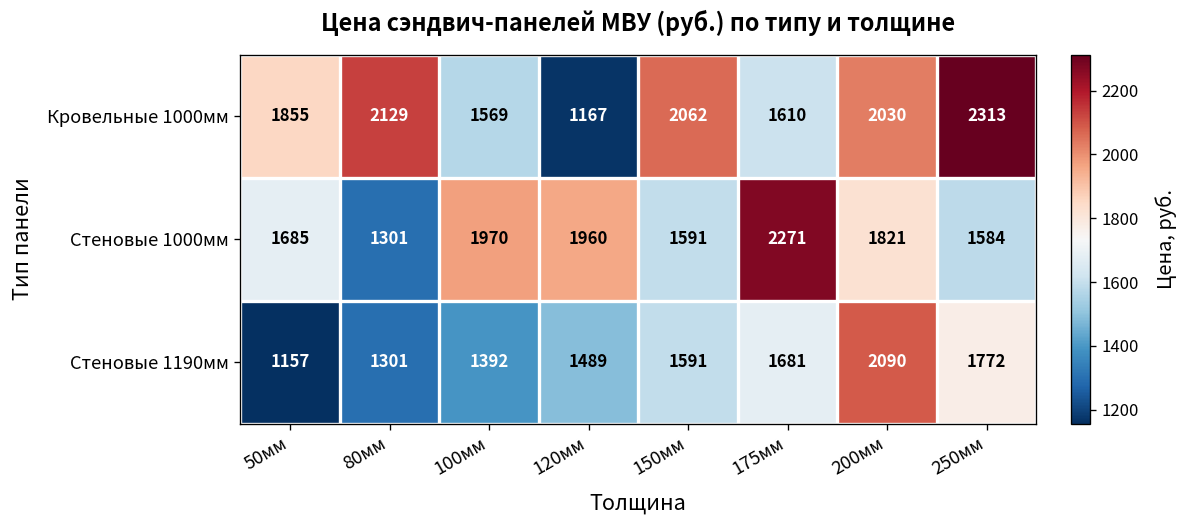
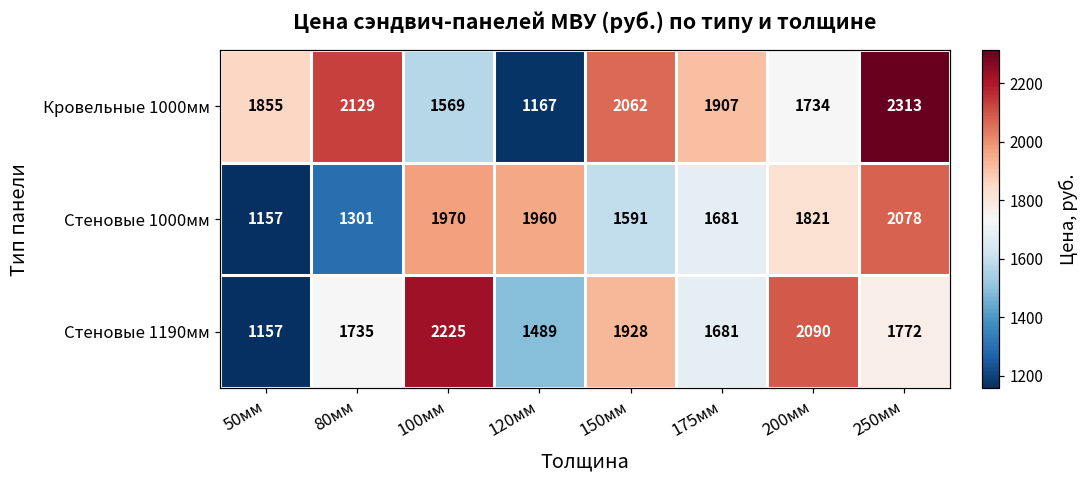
Кровельные 1000мм, 175мм: 1610 -> 1907
Кровельные 1000мм, 200мм: 2030 -> 1734
Стеновые 1000мм, 50мм: 1685 -> 1157
Стеновые 1000мм, 175мм: 2271 -> 1681
Стеновые 1000мм, 250мм: 1584 -> 2078
Стеновые 1190мм, 80мм: 1301 -> 1735
Стеновые 1190мм, 100мм: 1392 -> 2225
Стеновые 1190мм, 150мм: 1591 -> 1928
